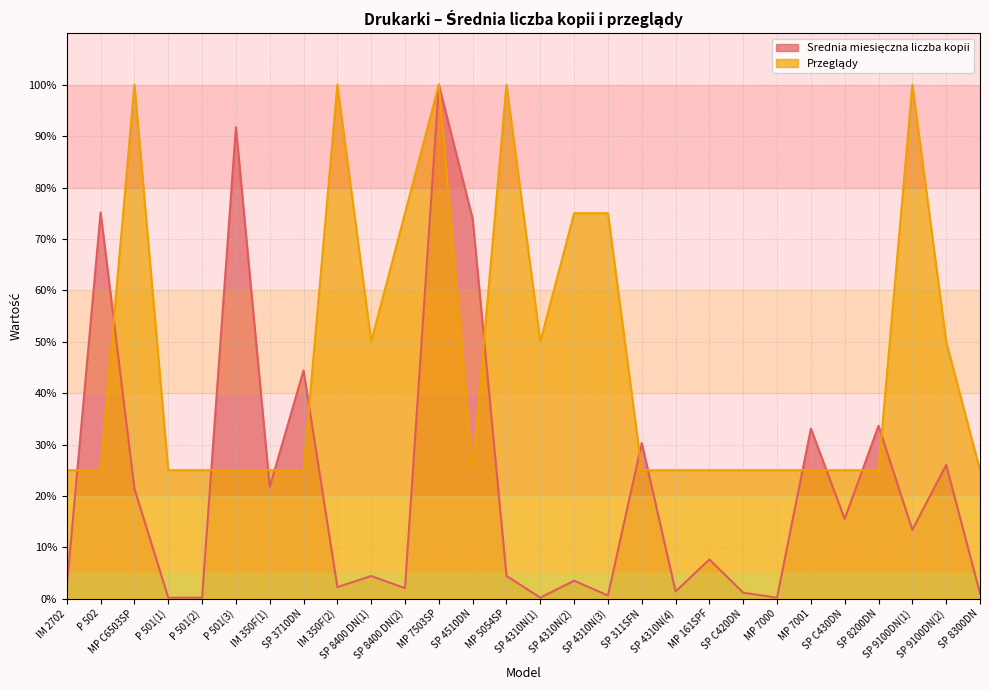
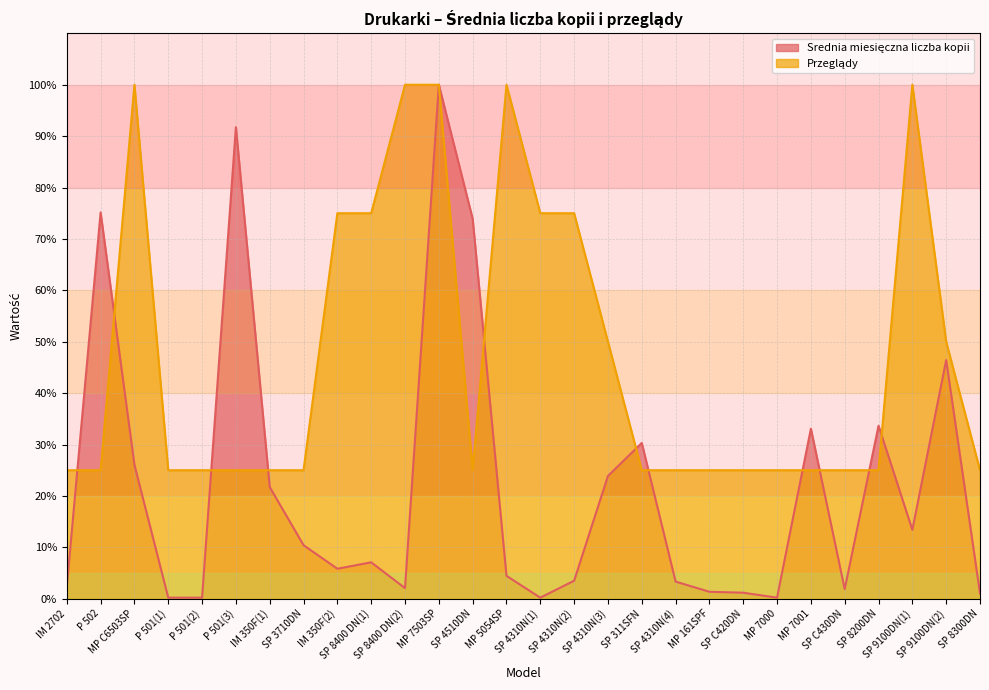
Srednia miesięczna liczba kopii, MP C6503SP: 21% -> 26%
Srednia miesięczna liczba kopii, SP 3710DN: 44% -> 10%
Srednia miesięczna liczba kopii, IM 350F(2): 2% -> 6%
Przeglądy, IM 350F(2): 100% -> 75%
Srednia miesięczna liczba kopii, SP 8400 DN(1): 4% -> 7%
Przeglądy, SP 8400 DN(1): 50% -> 75%
Przeglądy, SP 8400 DN(2): 75% -> 100%
Przeglądy, SP 4310N(1): 50% -> 75%
Srednia miesięczna liczba kopii, SP 4310N(3): 1% -> 24%
Przeglądy, SP 4310N(3): 75% -> 50%
Srednia miesięczna liczba kopii, SP 4310N(4): 1% -> 3%
Srednia miesięczna liczba kopii, MP 161SPF: 8% -> 1%
Srednia miesięczna liczba kopii, SP C430DN: 16% -> 2%
Srednia miesięczna liczba kopii, SP 9100DN(2): 26% -> 46%
